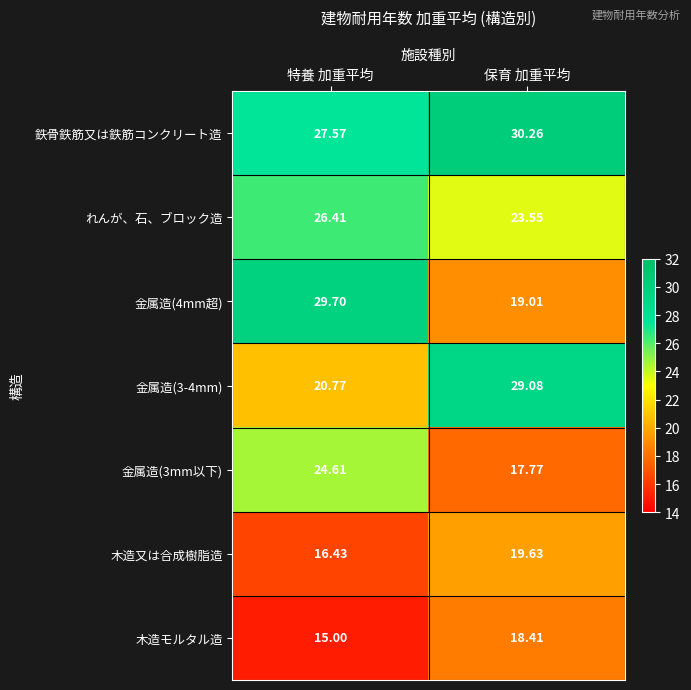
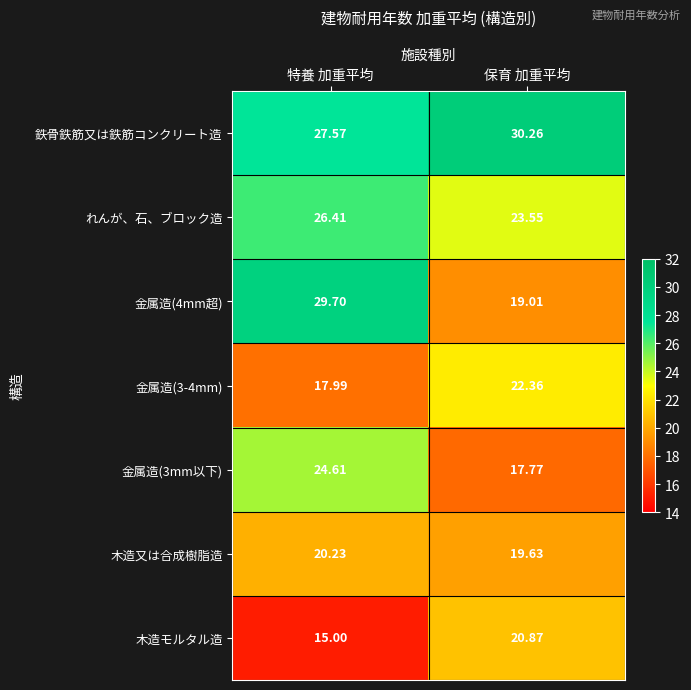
金属造(3-4mm), 特養 加重平均: 20.77 -> 17.99
金属造(3-4mm), 保育 加重平均: 29.08 -> 22.36
木造又は合成樹脂造, 特養 加重平均: 16.43 -> 20.23
木造モルタル造, 保育 加重平均: 18.41 -> 20.87
